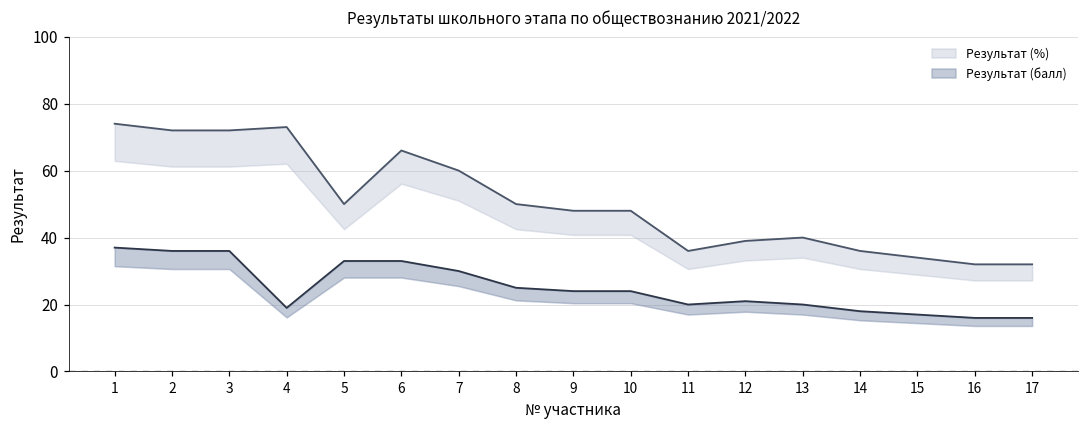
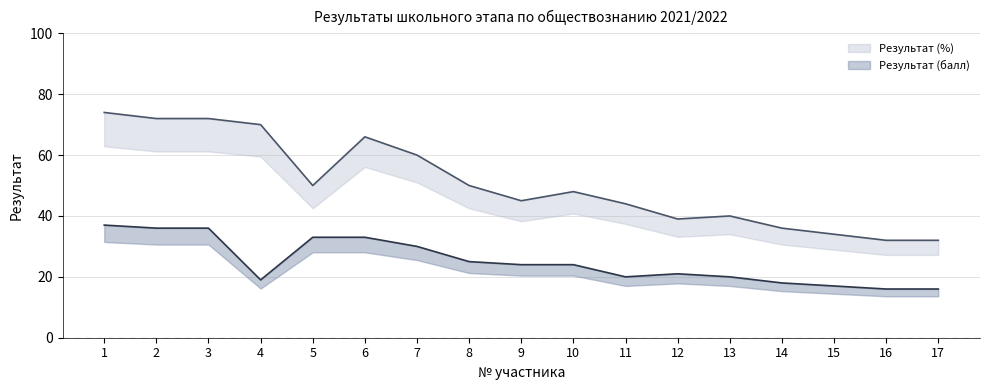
Результат (%), 4: 73 -> 70
Результат (%), 9: 48 -> 45
Результат (%), 11: 36 -> 44
